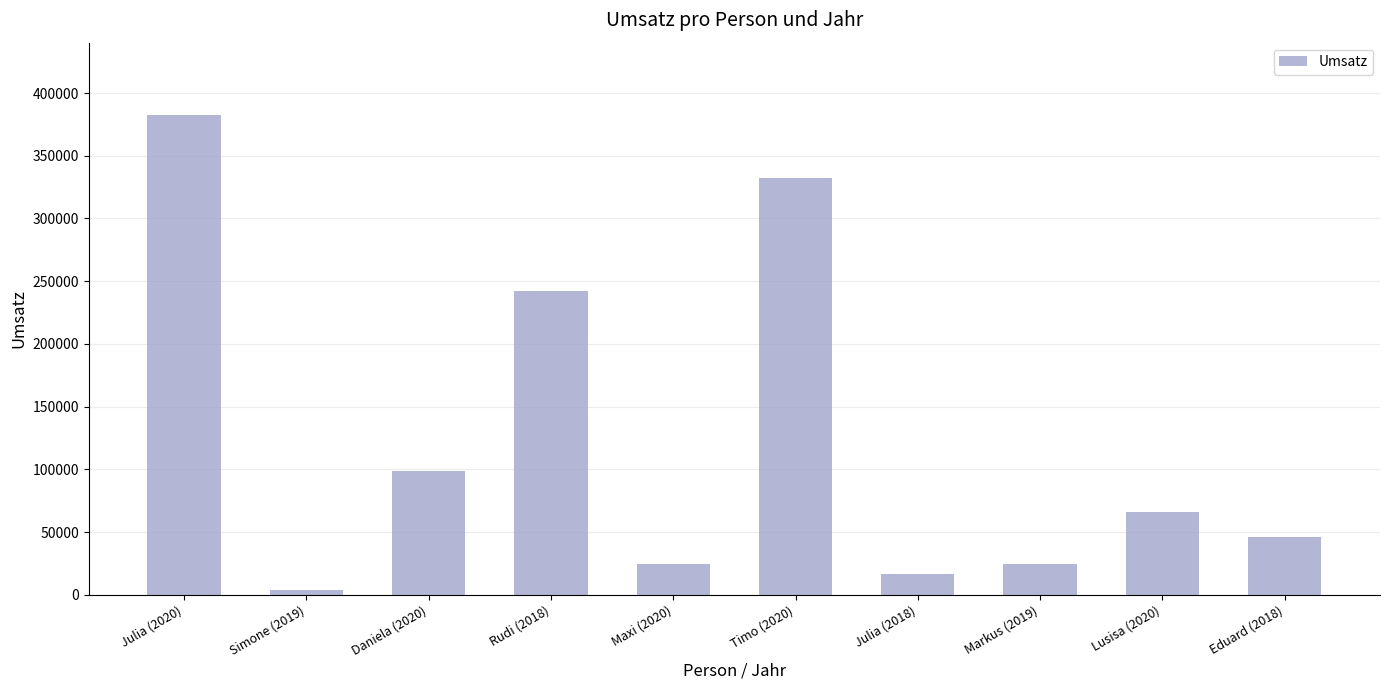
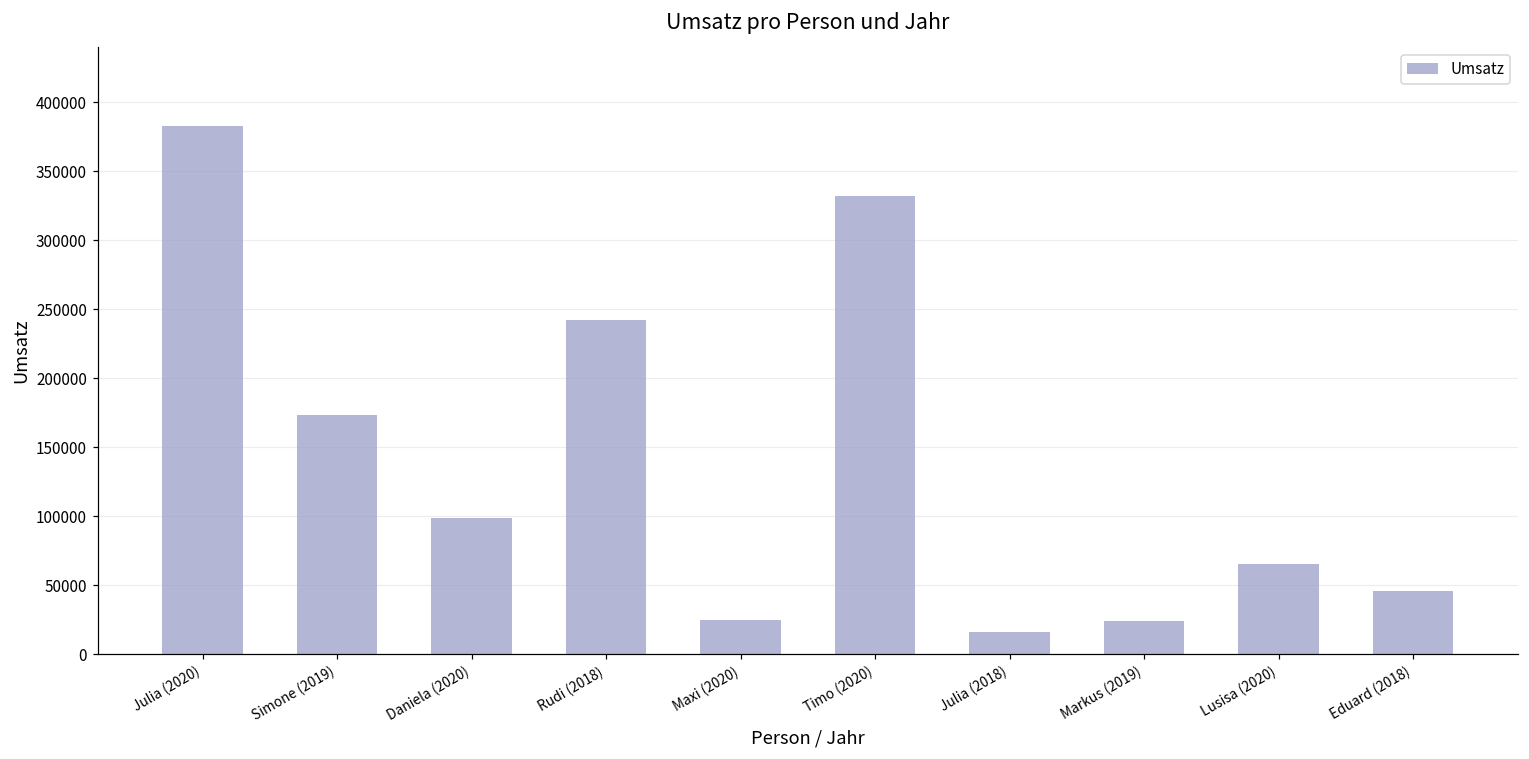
Simone (2019): 3000 -> 173000
